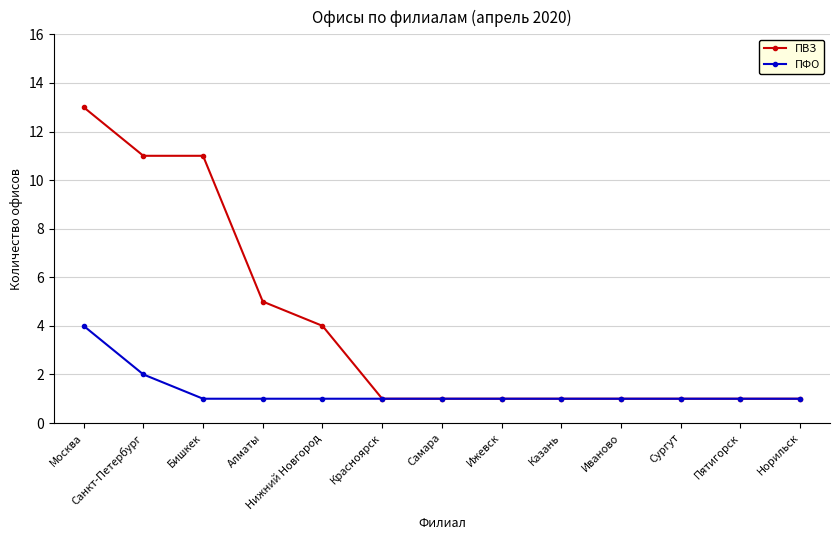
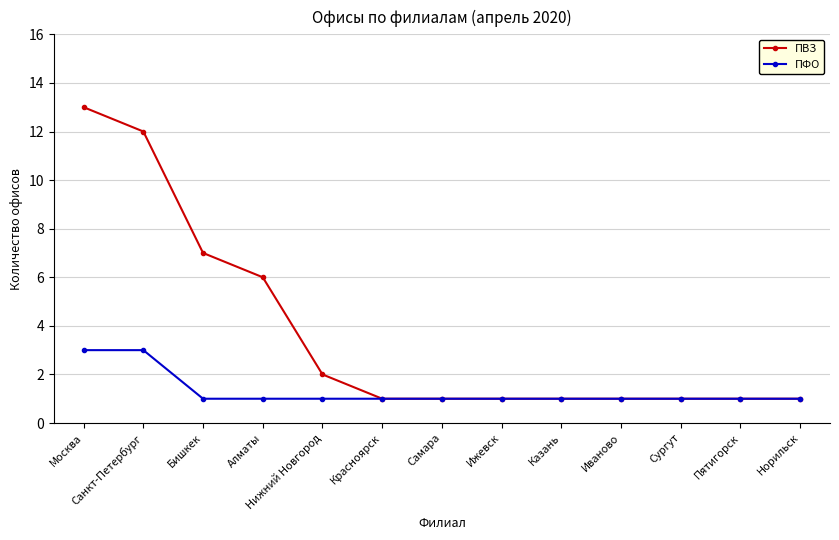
ПФО, Москва: 4 -> 3
ПВЗ, Санкт-Петербург: 11 -> 12
ПФО, Санкт-Петербург: 2 -> 3
ПВЗ, Бишкек: 11 -> 7
ПВЗ, Алматы: 5 -> 6
ПВЗ, Нижний Новгород: 4 -> 2
